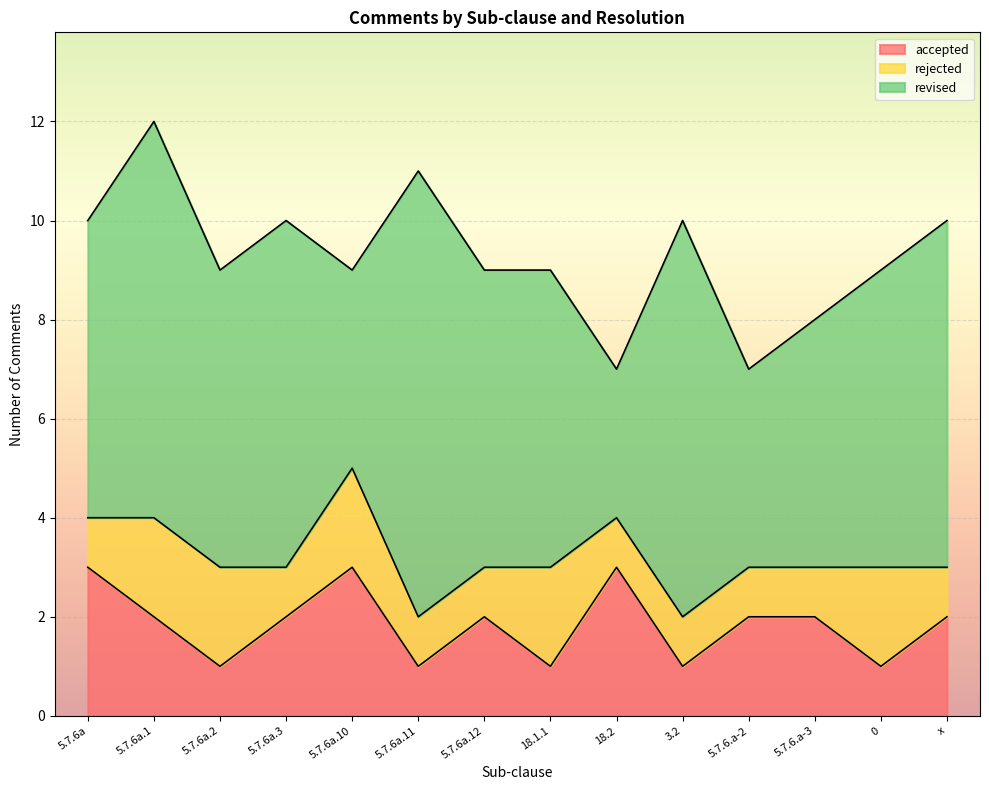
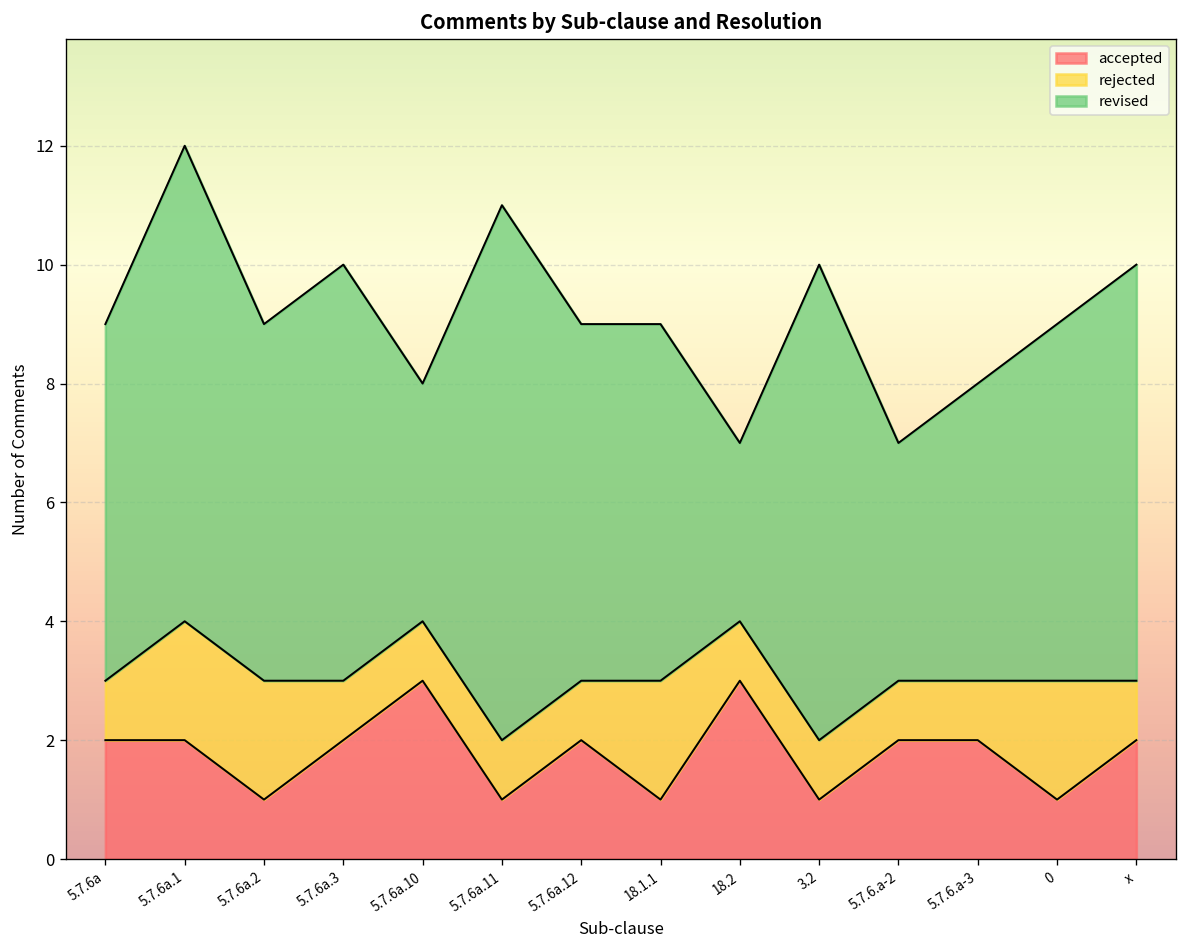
accepted, 5.7.6a: 3 -> 2
rejected, 5.7.6a.10: 2 -> 1
